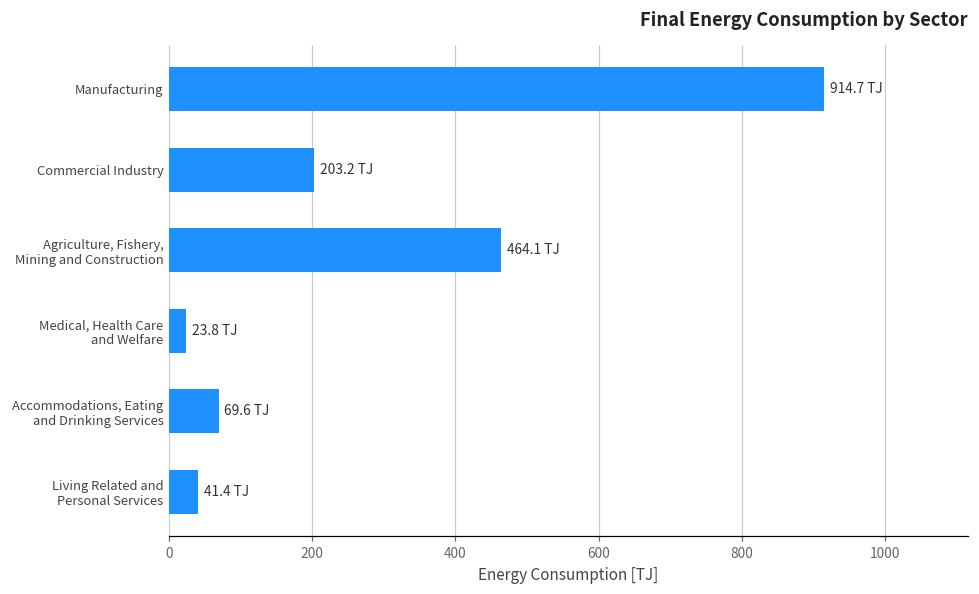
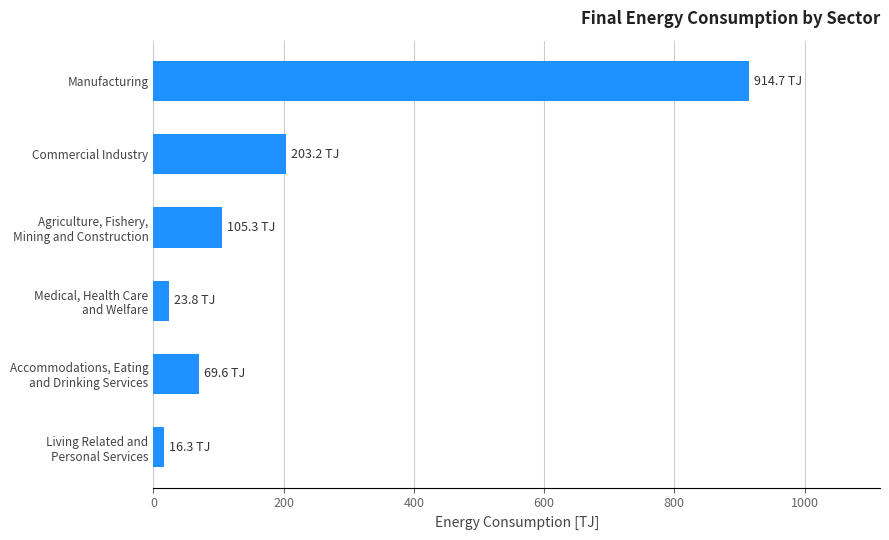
Agriculture, Fishery, Mining and Construction: 464.1 -> 105.3
Living Related and Personal Services: 41.4 -> 16.3
